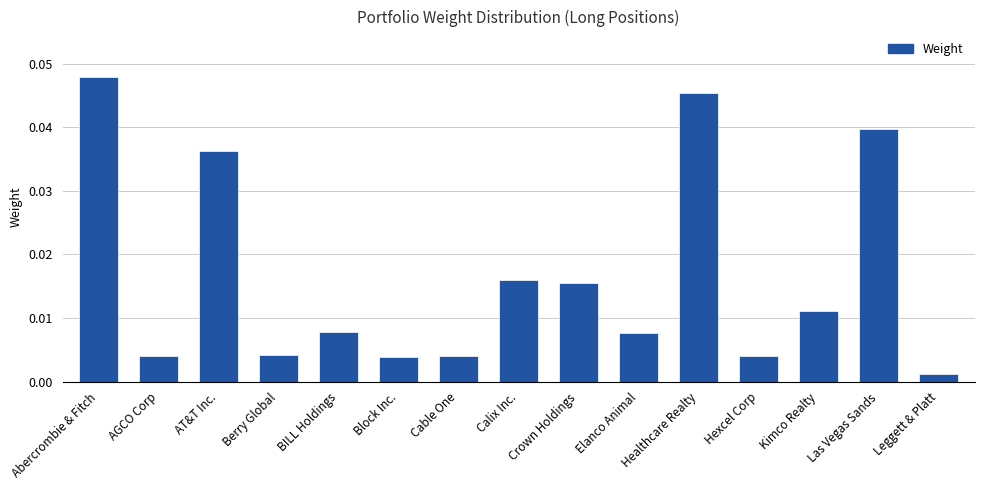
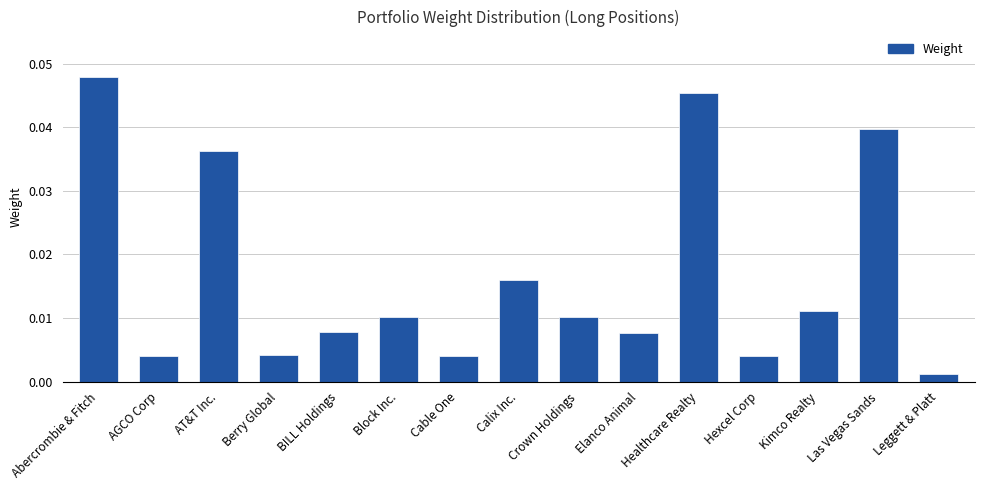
Block Inc.: 0.004 -> 0.010
Crown Holdings: 0.015 -> 0.010
